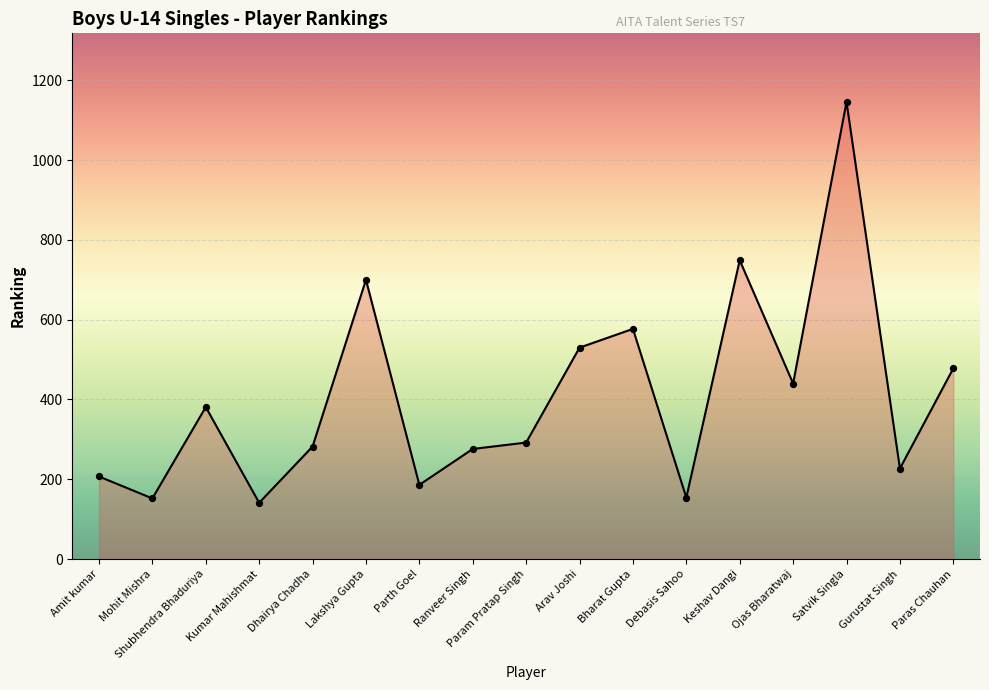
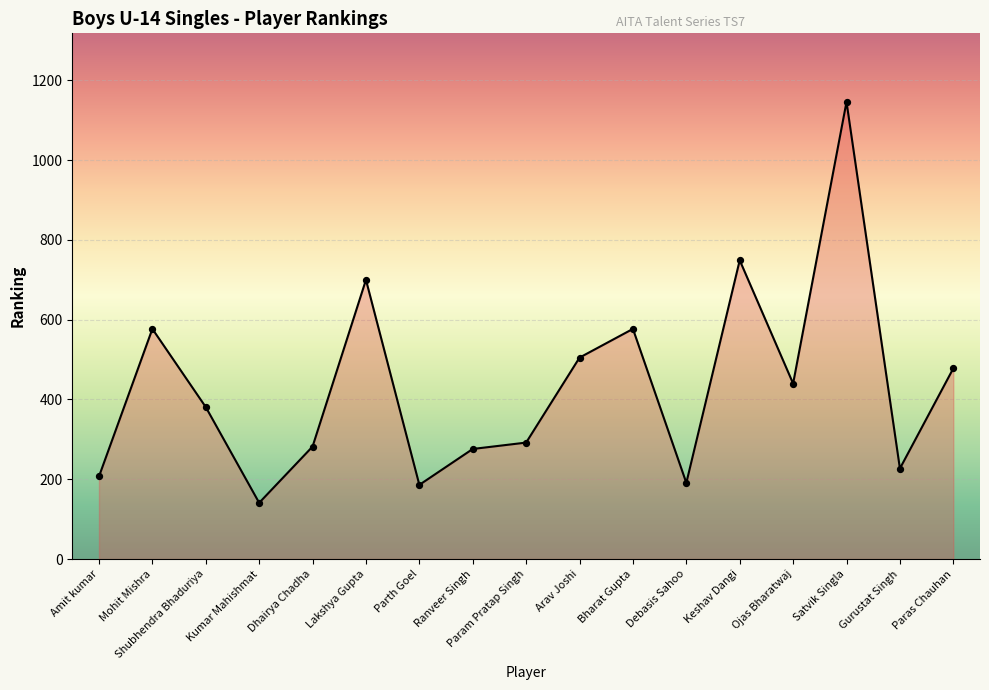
Mohit Mishra: 150 -> 580
Arav Joshi: 530 -> 510
Debasis Sahoo: 150 -> 190
